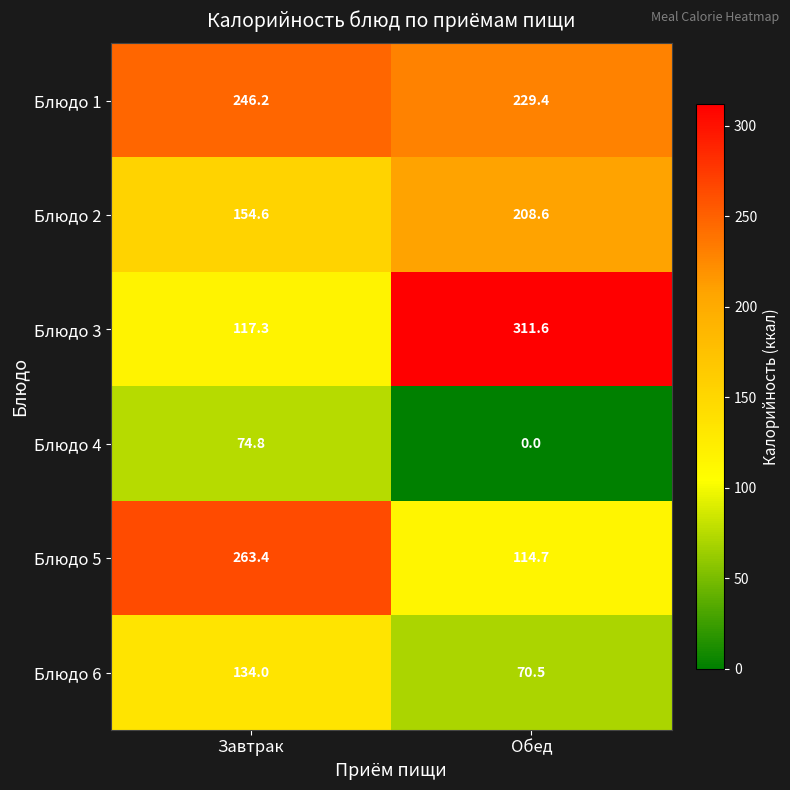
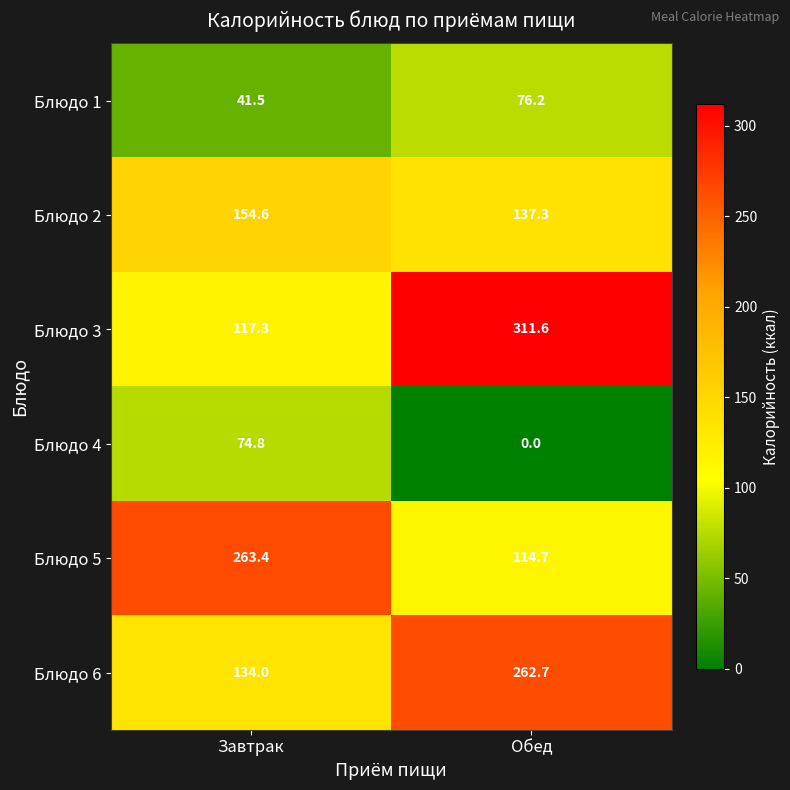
Блюдо 1, Завтрак: 246.2 -> 41.5
Блюдо 1, Обед: 229.4 -> 76.2
Блюдо 2, Обед: 208.6 -> 137.3
Блюдо 6, Обед: 70.5 -> 262.7
